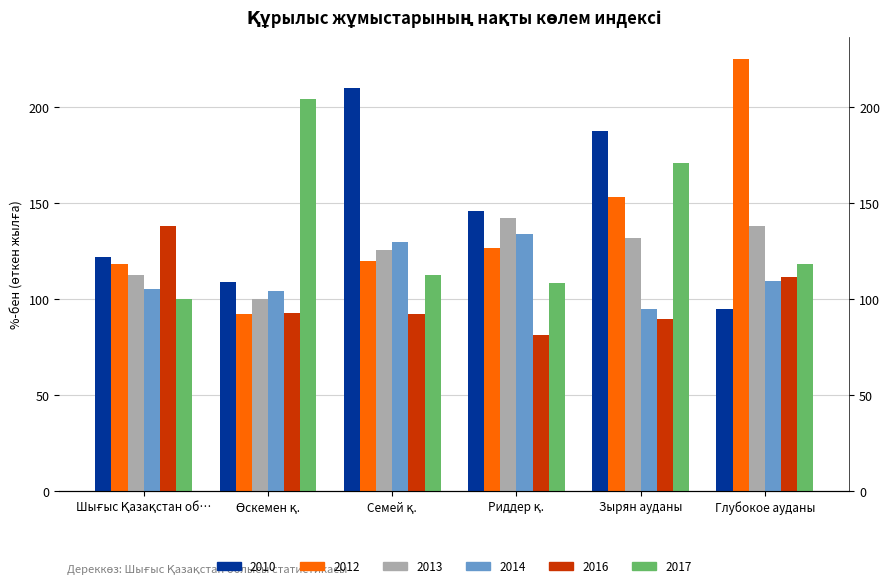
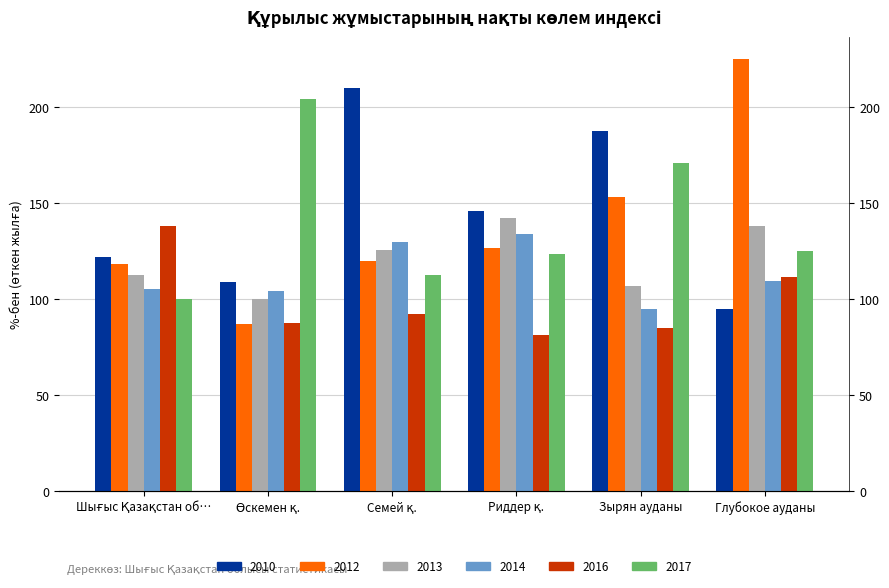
2012, Өскемен қ.: 92 -> 87
2016, Өскемен қ.: 93 -> 88
2017, Риддер қ.: 109 -> 123
2013, Зырян ауданы: 132 -> 107
2016, Зырян ауданы: 90 -> 85
2017, Глубокое ауданы: 118 -> 125
